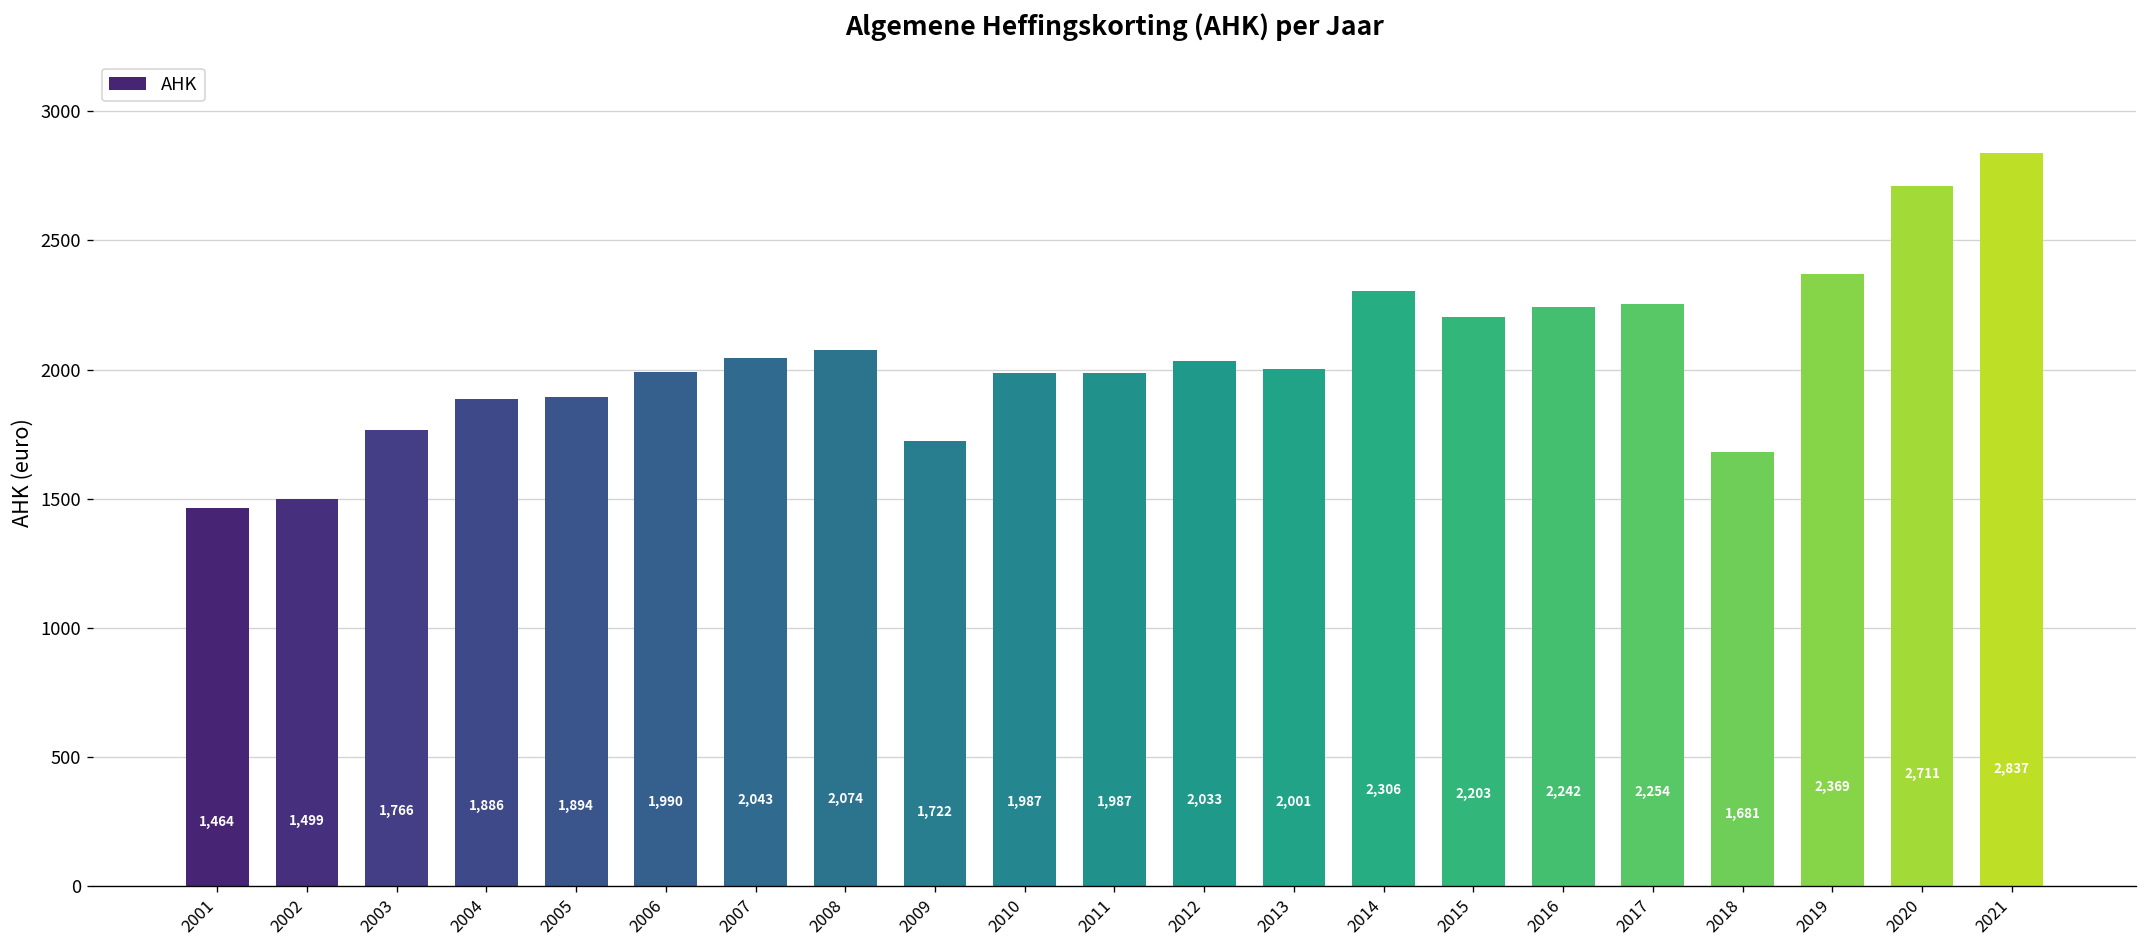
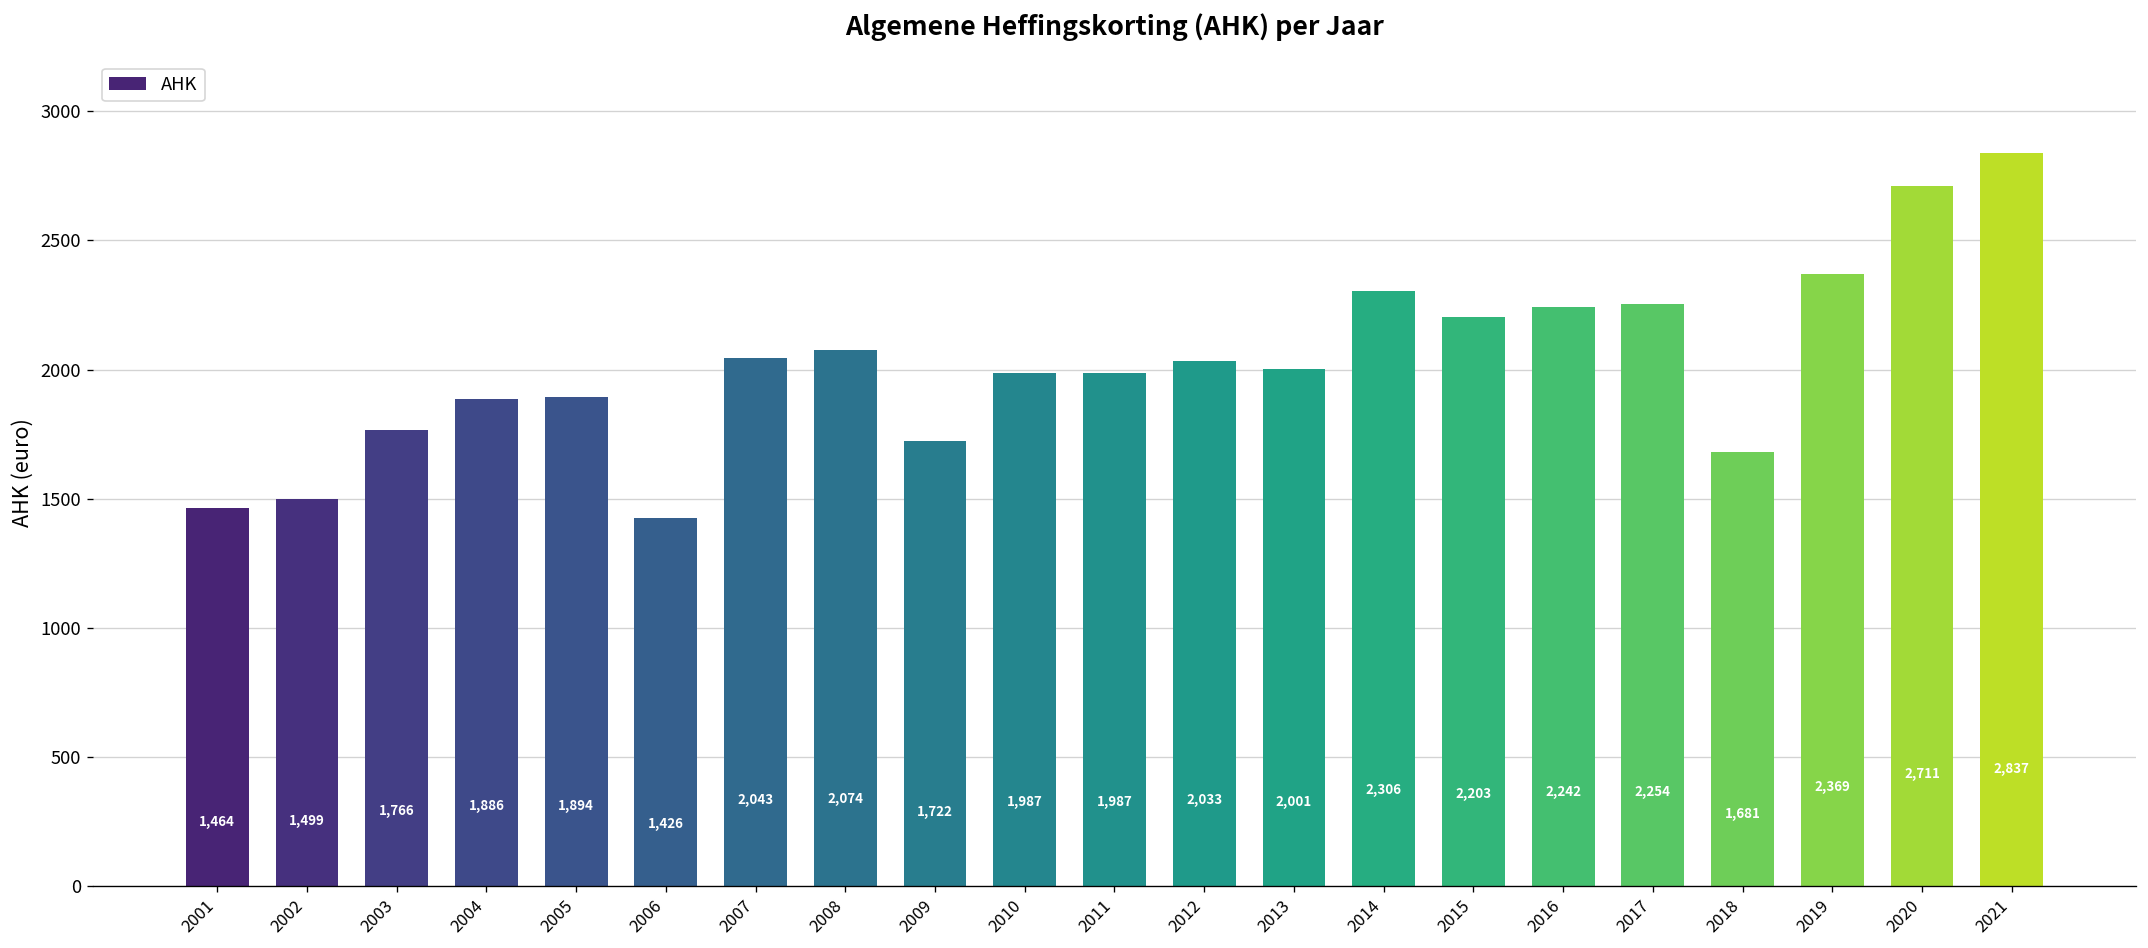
2006: 1,990 -> 1,426
